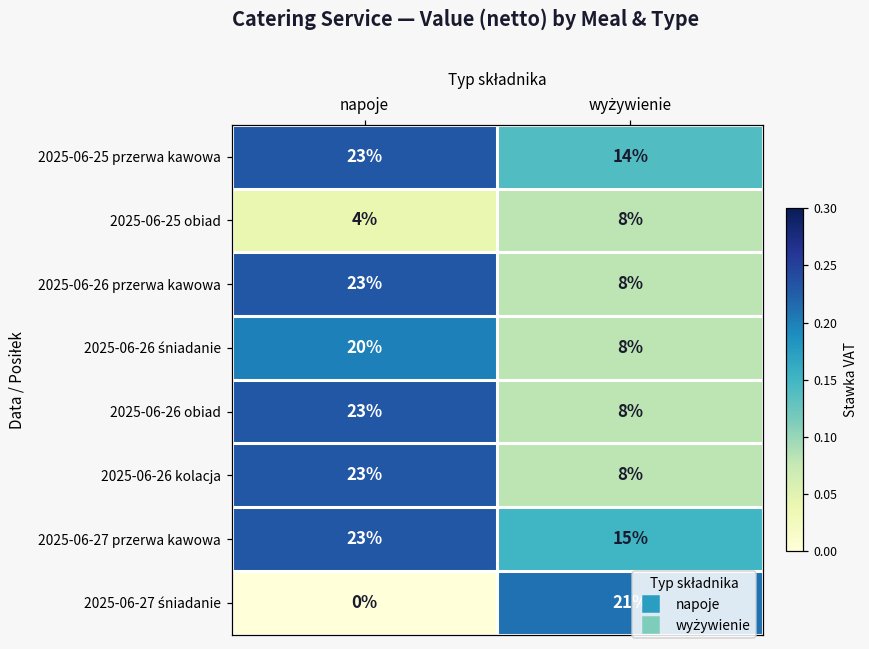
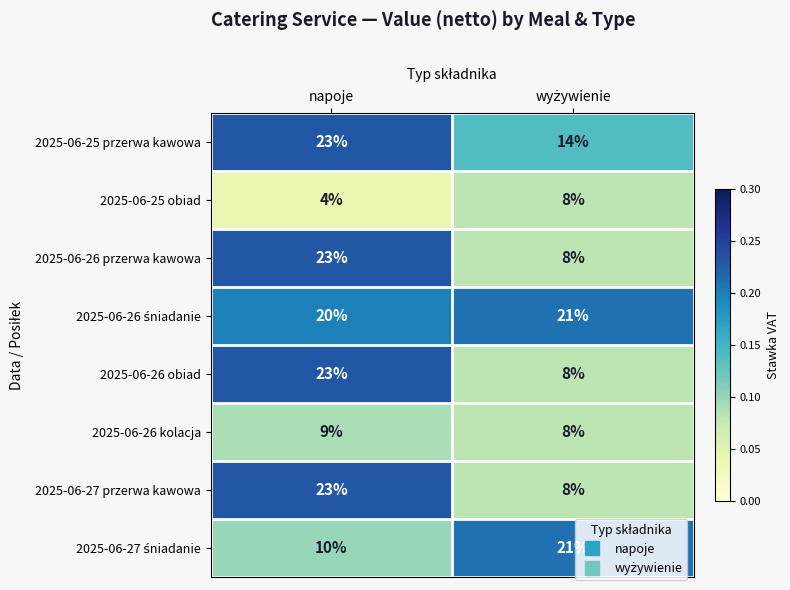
2025-06-26 śniadanie, wyżywienie: 8% -> 21%
2025-06-26 kolacja, napoje: 23% -> 9%
2025-06-27 przerwa kawowa, wyżywienie: 15% -> 8%
2025-06-27 śniadanie, napoje: 0% -> 10%
